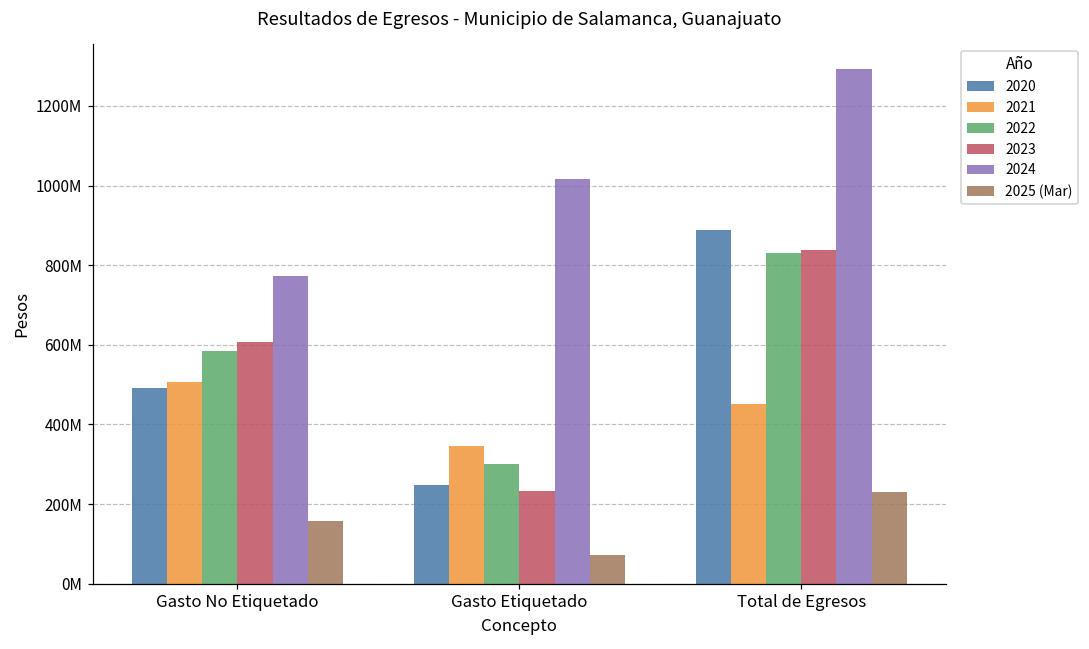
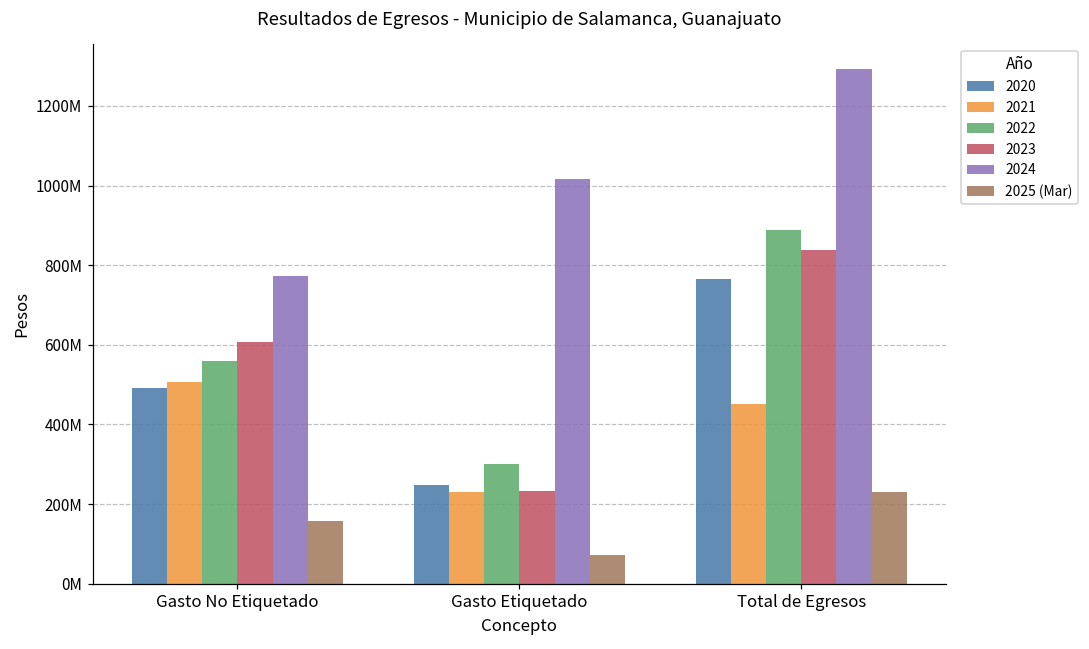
2022, Gasto No Etiquetado: 580000000 -> 560000000
2021, Gasto Etiquetado: 350000000 -> 230000000
2020, Total de Egresos: 890000000 -> 770000000
2022, Total de Egresos: 830000000 -> 890000000
